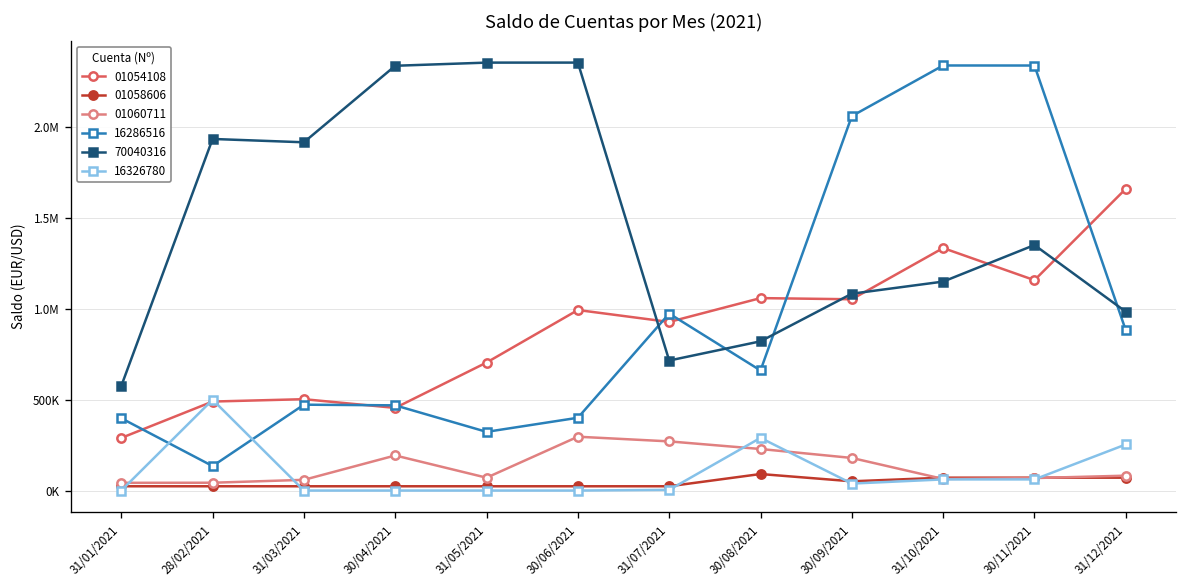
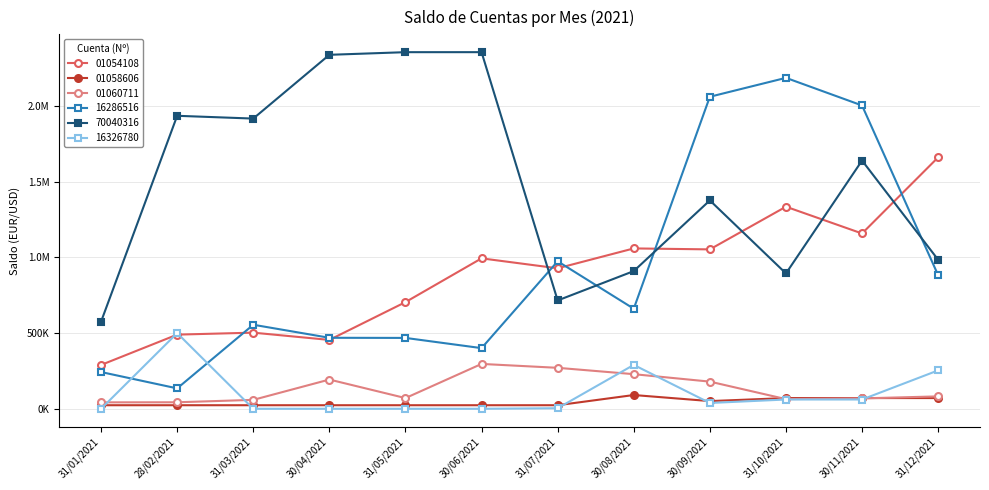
16286516, 31/01/2021: 400000 -> 240000
16286516, 31/03/2021: 470000 -> 560000
16286516, 31/05/2021: 320000 -> 470000
70040316, 30/08/2021: 820000 -> 910000
70040316, 30/09/2021: 1080000 -> 1380000
16286516, 31/10/2021: 2340000 -> 2190000
70040316, 31/10/2021: 1150000 -> 890000
16286516, 30/11/2021: 2340000 -> 2000000
70040316, 30/11/2021: 1350000 -> 1640000
